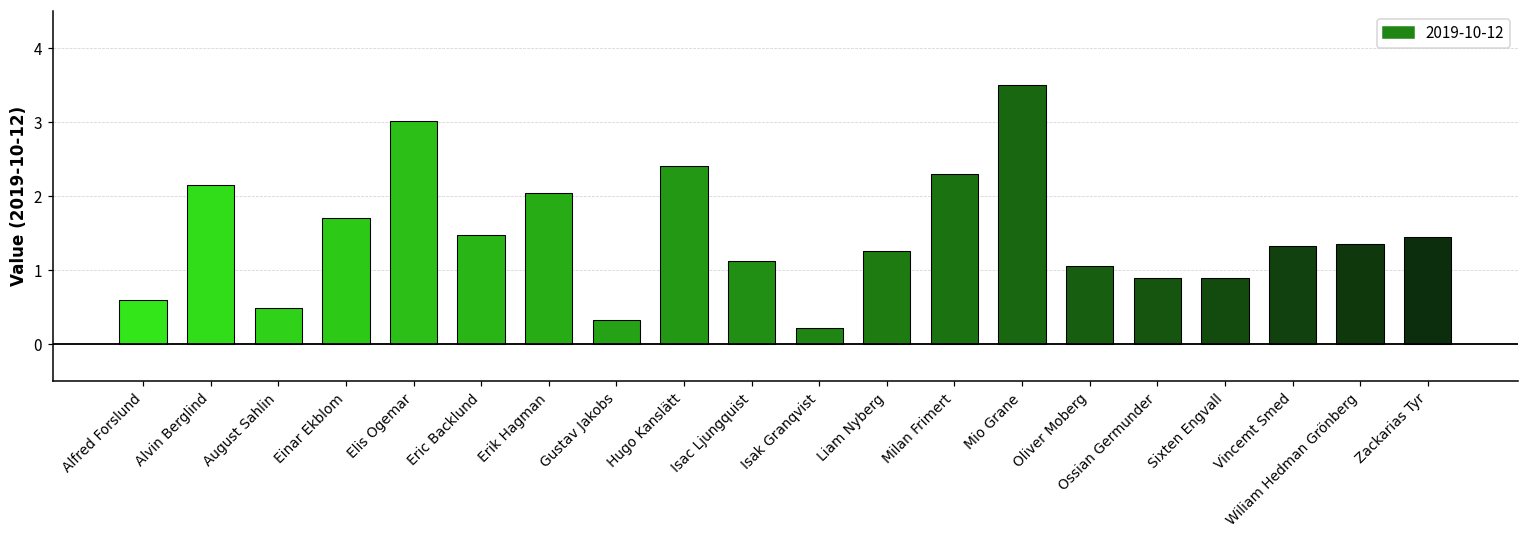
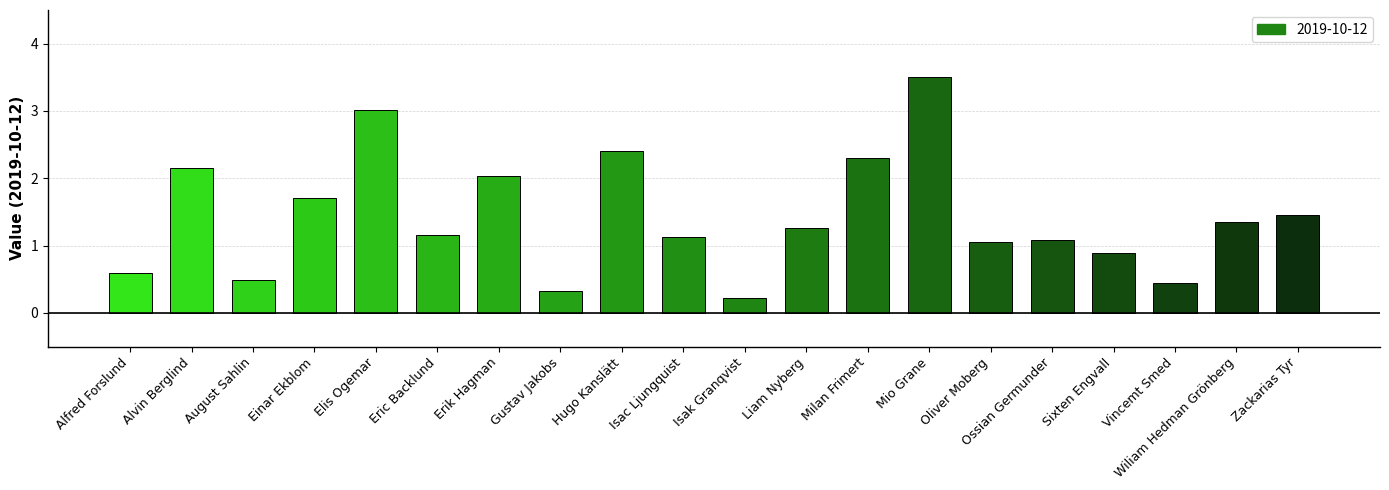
Eric Backlund: 1.5 -> 1.2
Ossian Germunder: 0.9 -> 1.1
Vincemt Smed: 1.3 -> 0.5
